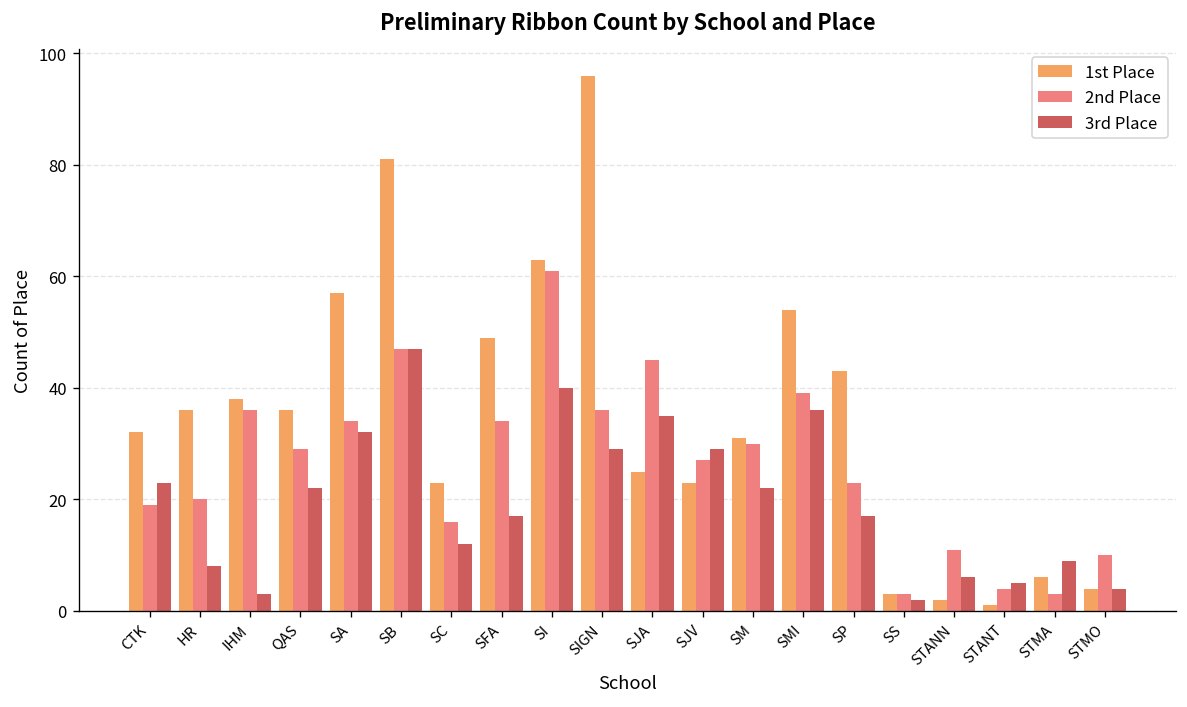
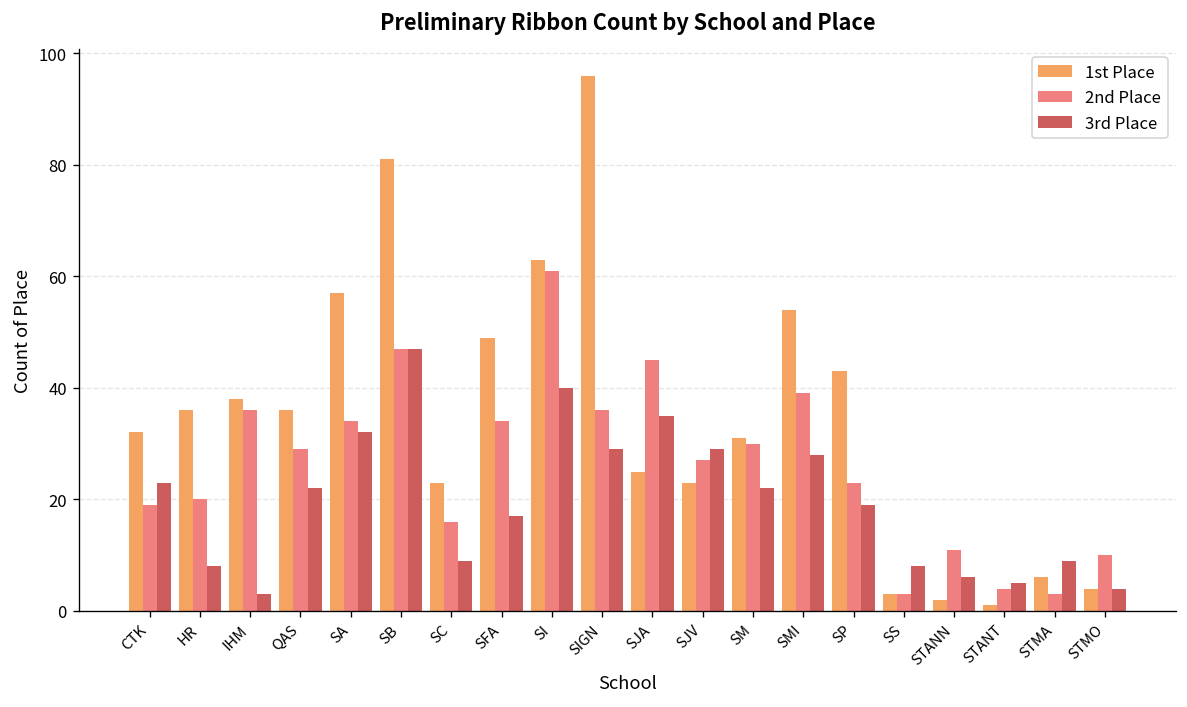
3rd Place, SC: 12 -> 9
3rd Place, SMI: 36 -> 28
3rd Place, SP: 17 -> 19
3rd Place, SS: 2 -> 8
